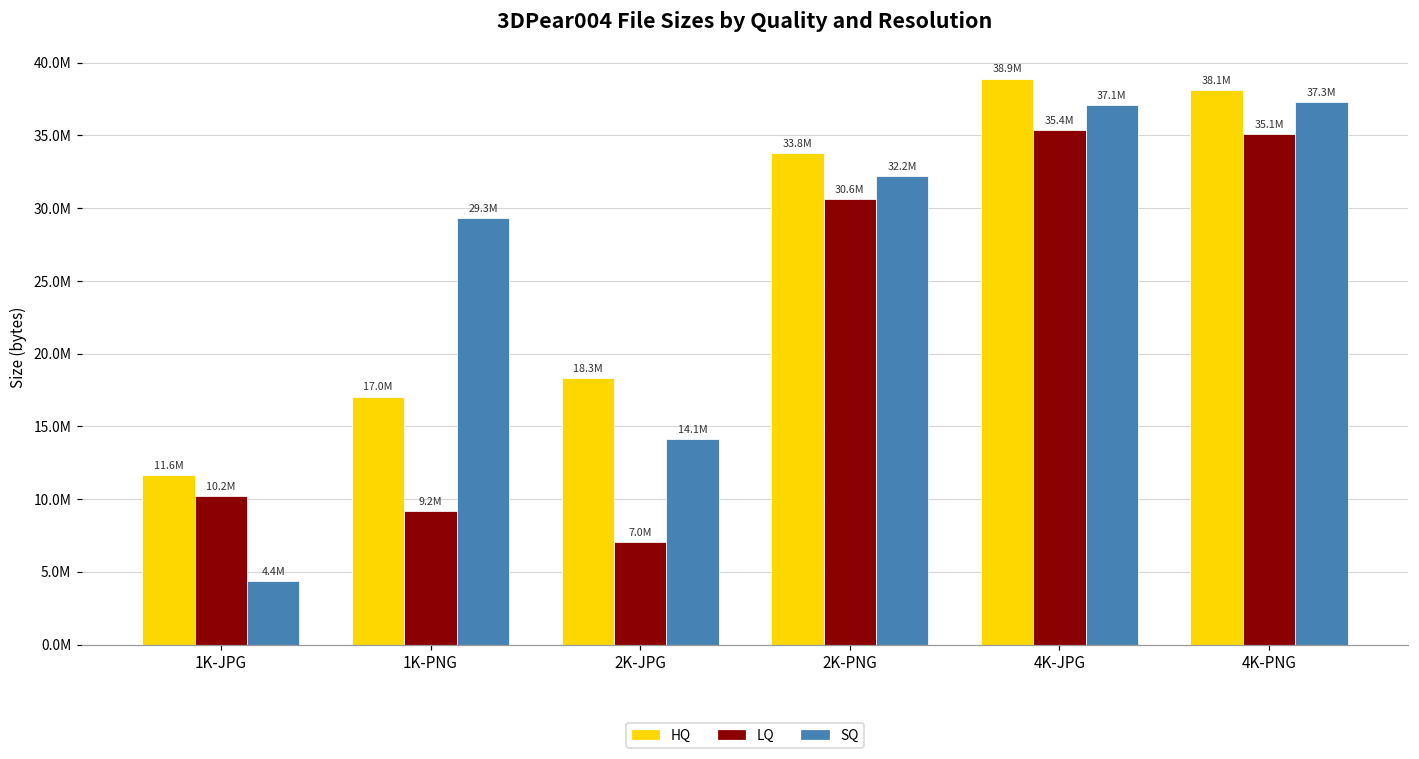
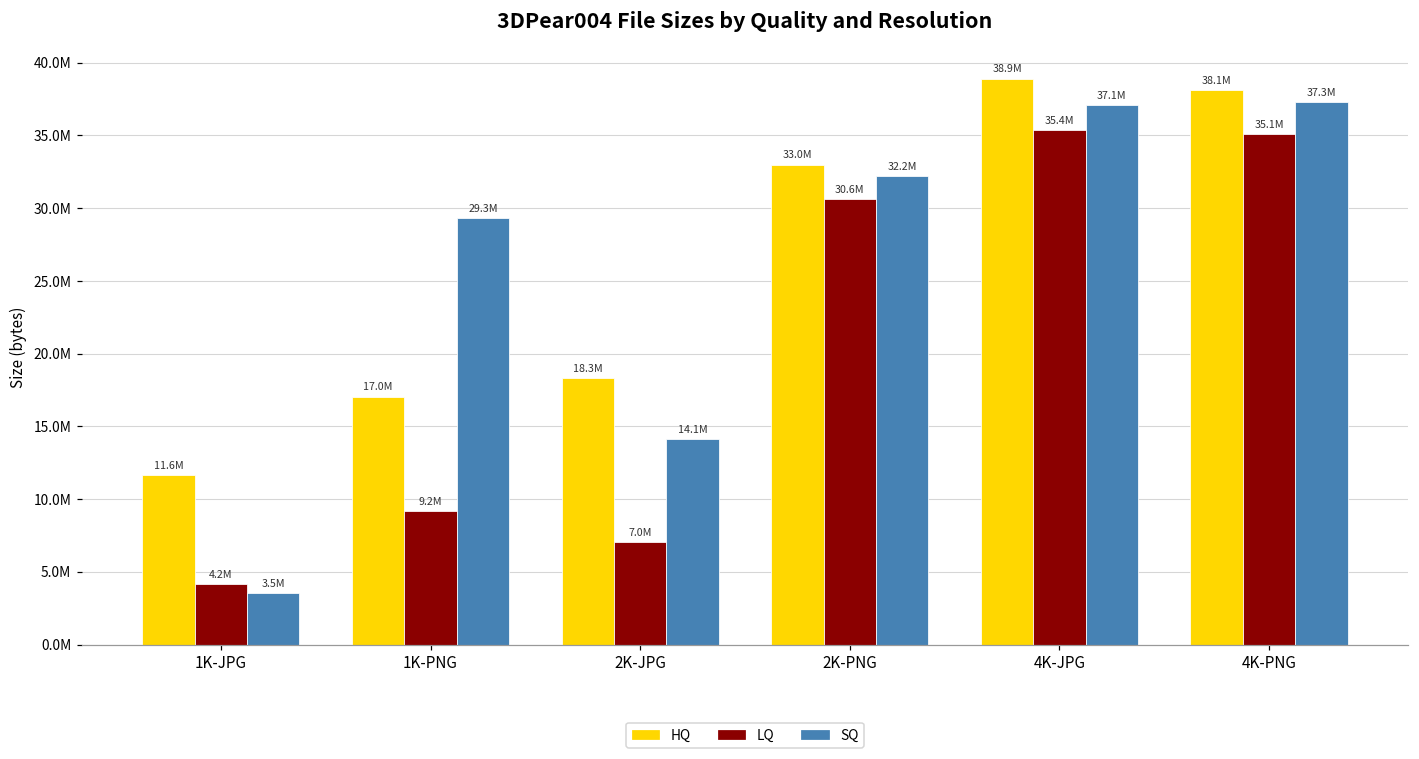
LQ, 1K-JPG: 10.2M -> 4.2M
SQ, 1K-JPG: 4.4M -> 3.5M
HQ, 2K-PNG: 33.8M -> 33.0M
